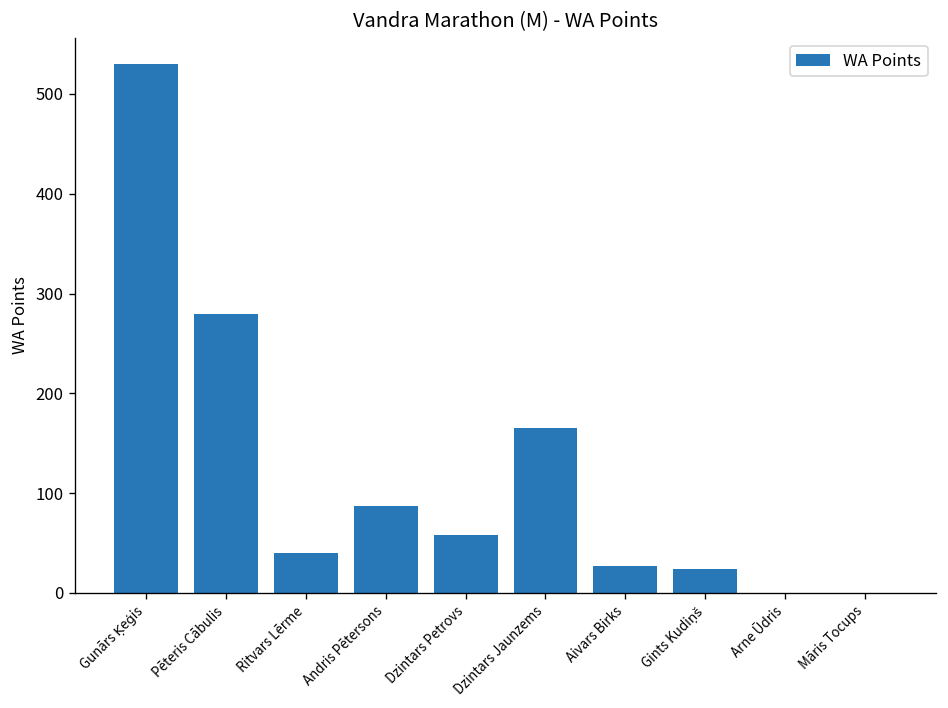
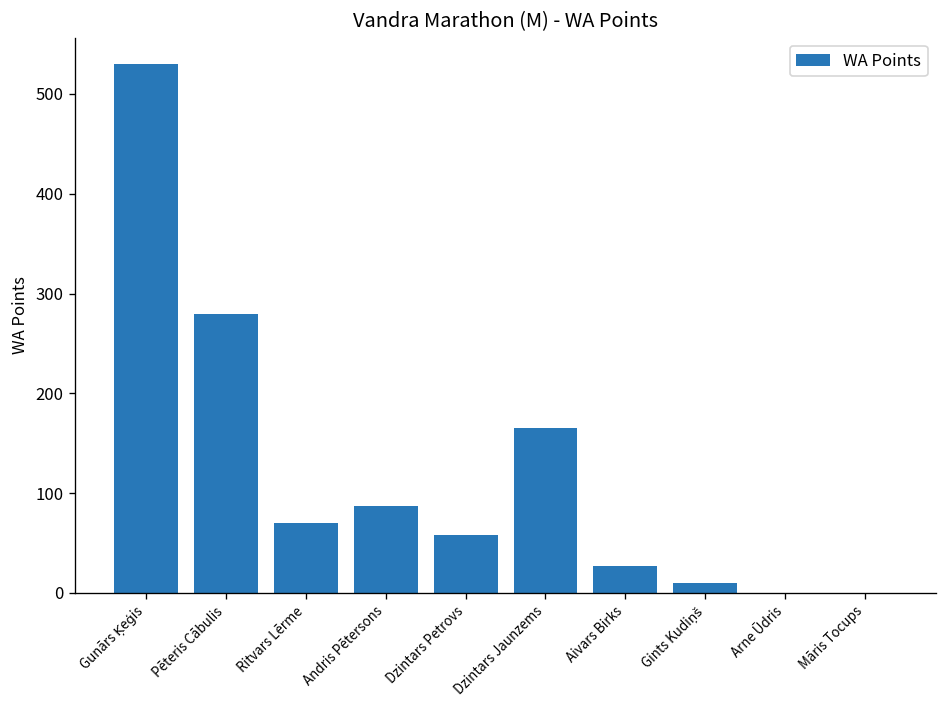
Ritvars Lērme: 40 -> 70
Gints Kudiņš: 20 -> 10
